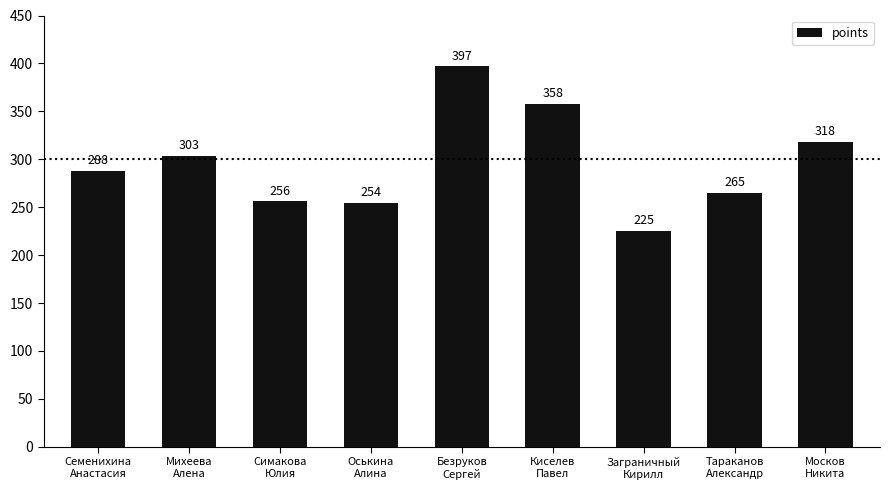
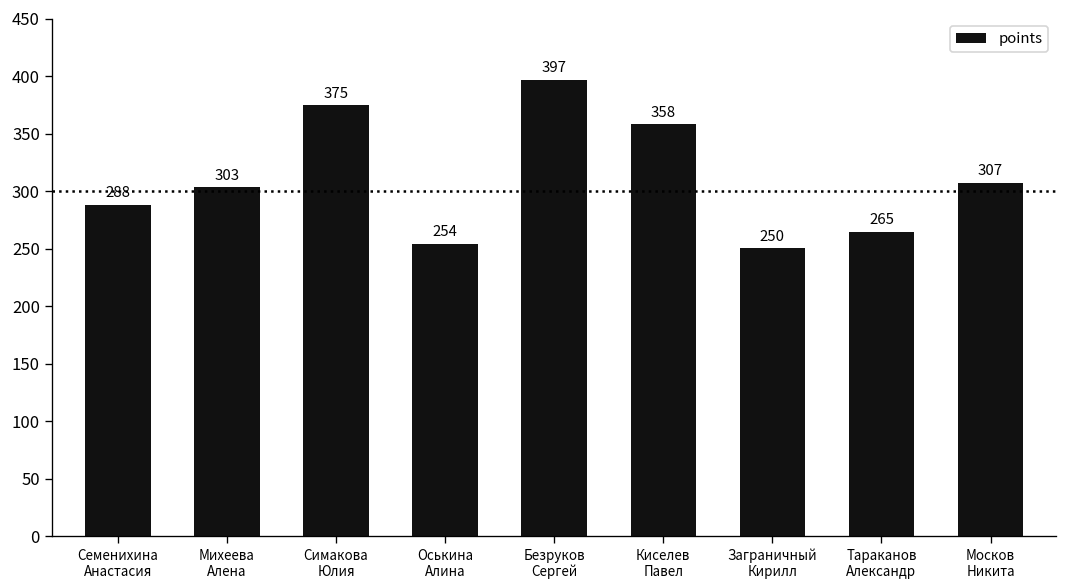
Симакова Юлия: 256 -> 375
Заграничный Кирилл: 225 -> 250
Москов Никита: 318 -> 307
